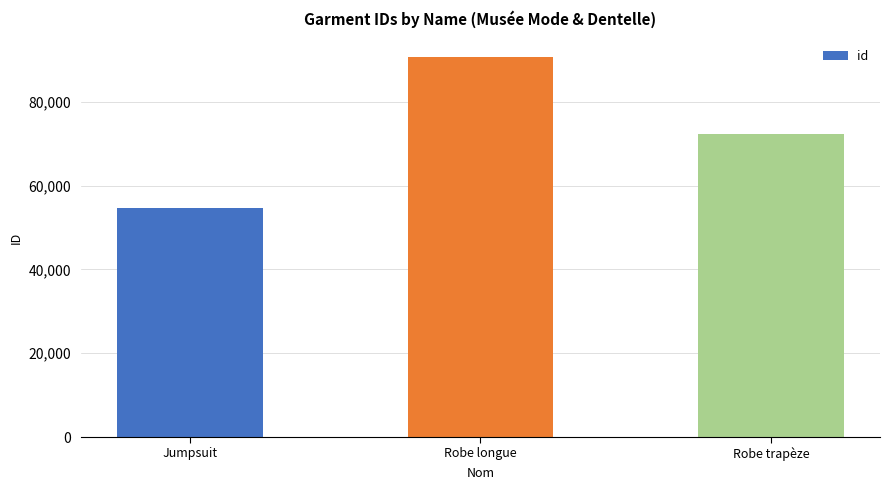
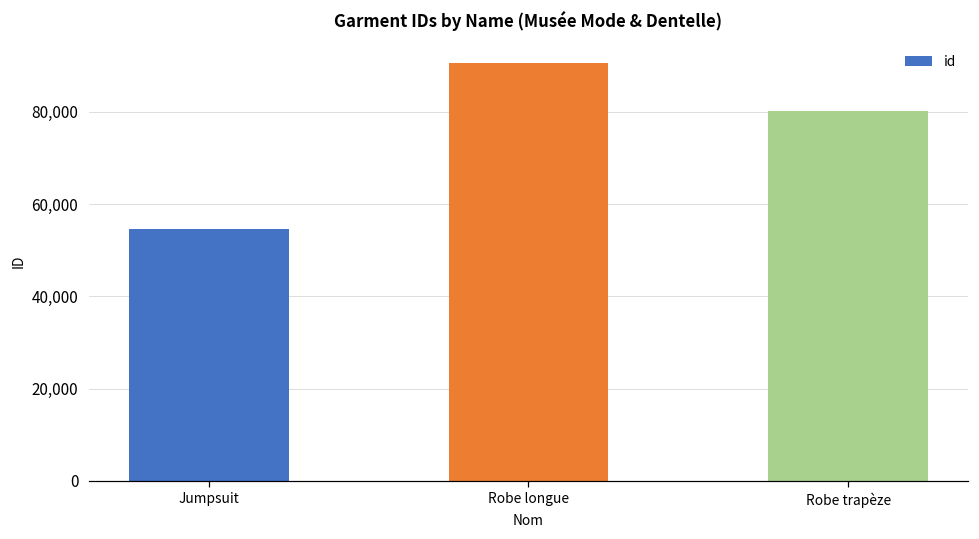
Robe trapèze: 72,000 -> 80,000
